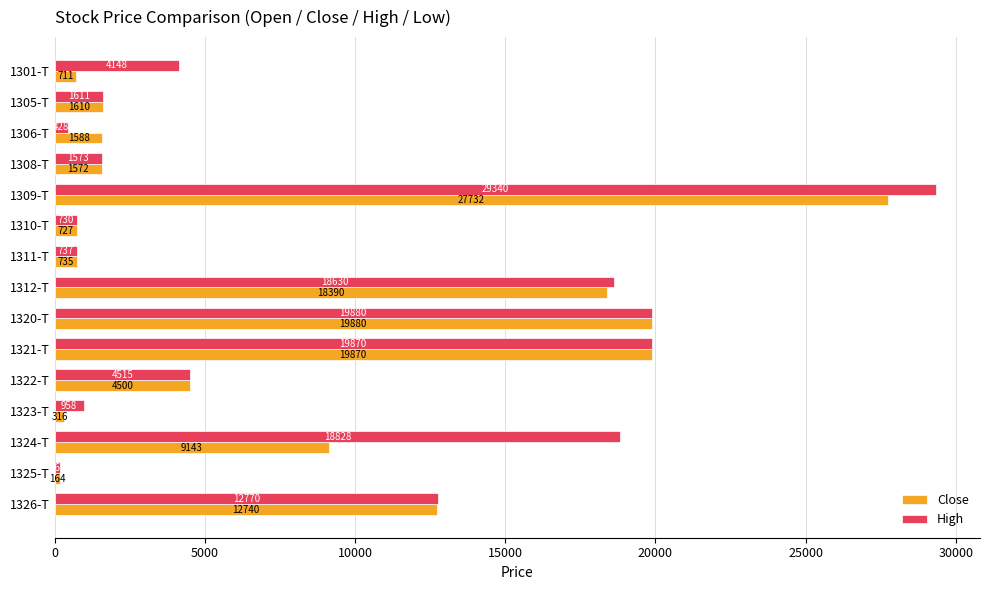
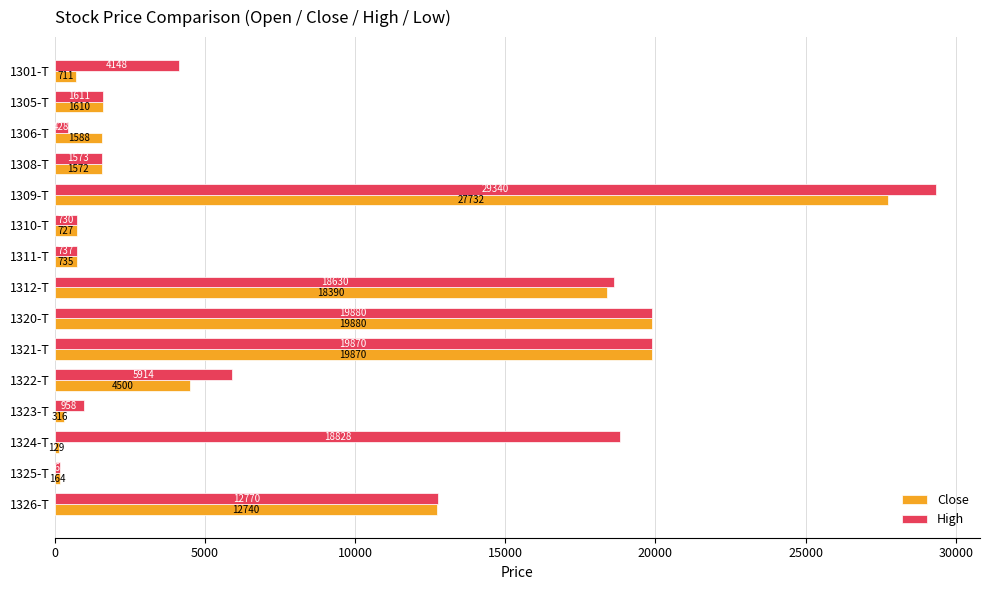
High, 1322-T: 4515 -> 5914
Close, 1324-T: 9143 -> 129
